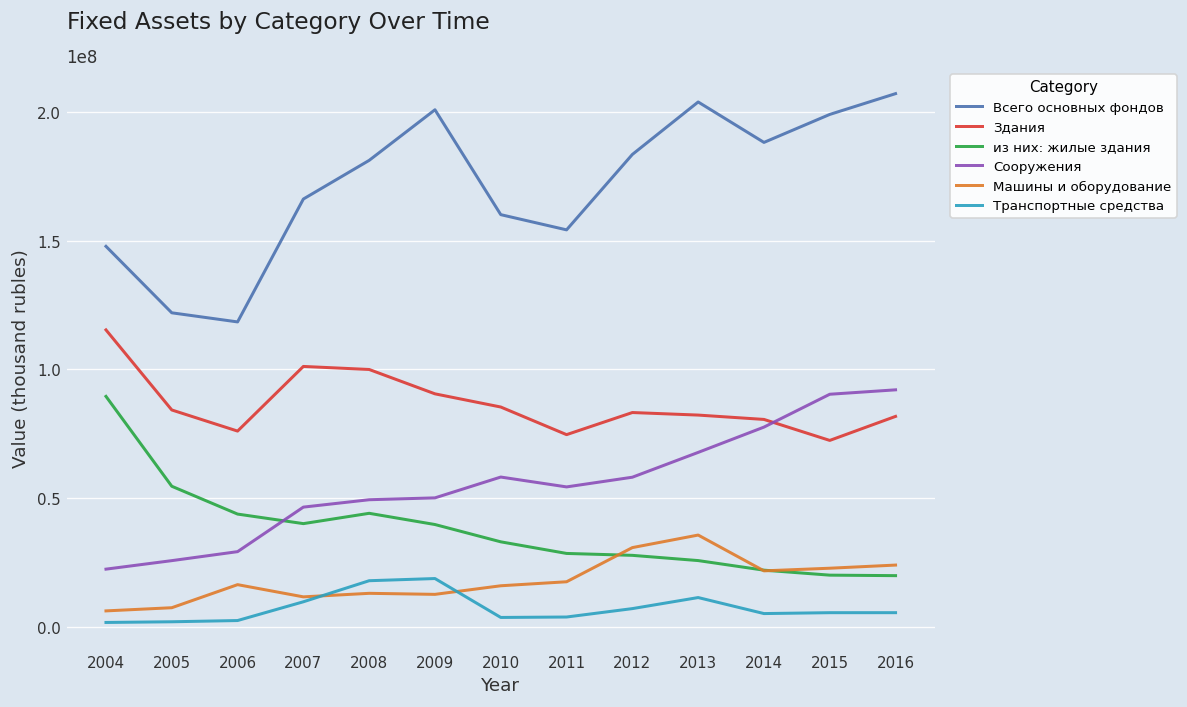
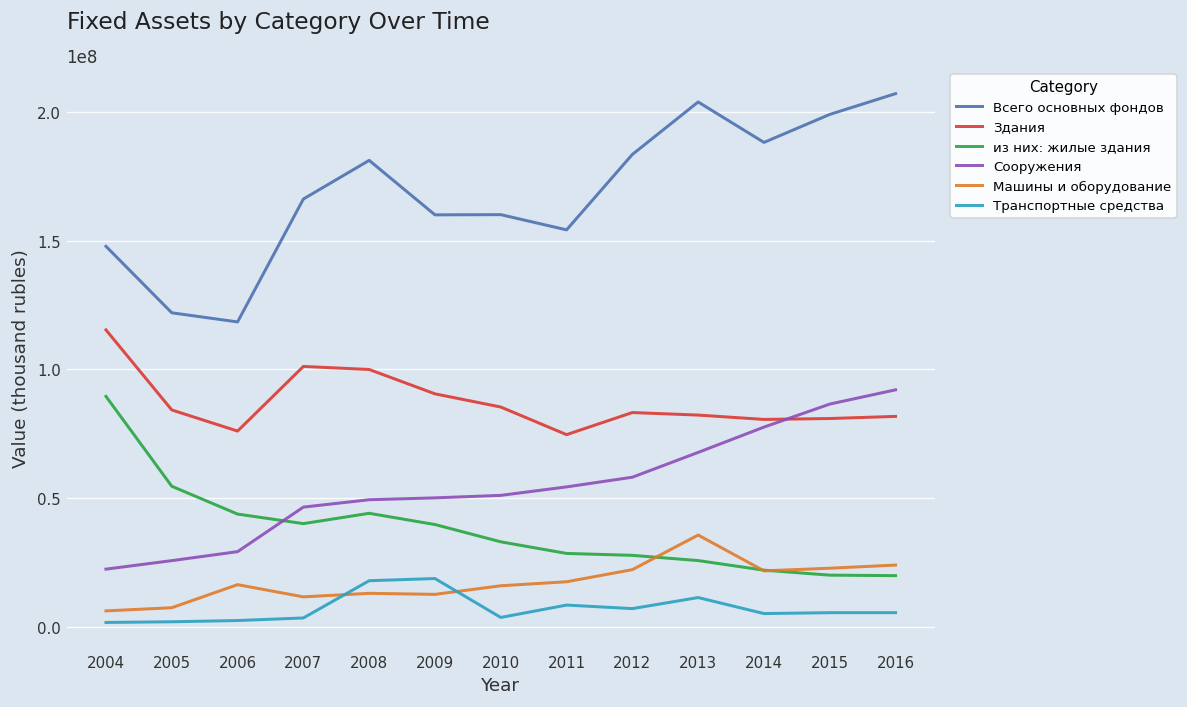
Транспортные средства, 2007: 10000000 -> 3000000
Всего основных фондов, 2009: 201000000 -> 160000000
Сооружения, 2010: 58000000 -> 51000000
Транспортные средства, 2011: 4000000 -> 8000000
Машины и оборудование, 2012: 31000000 -> 22000000
Здания, 2015: 72000000 -> 81000000
Сооружения, 2015: 90000000 -> 87000000
